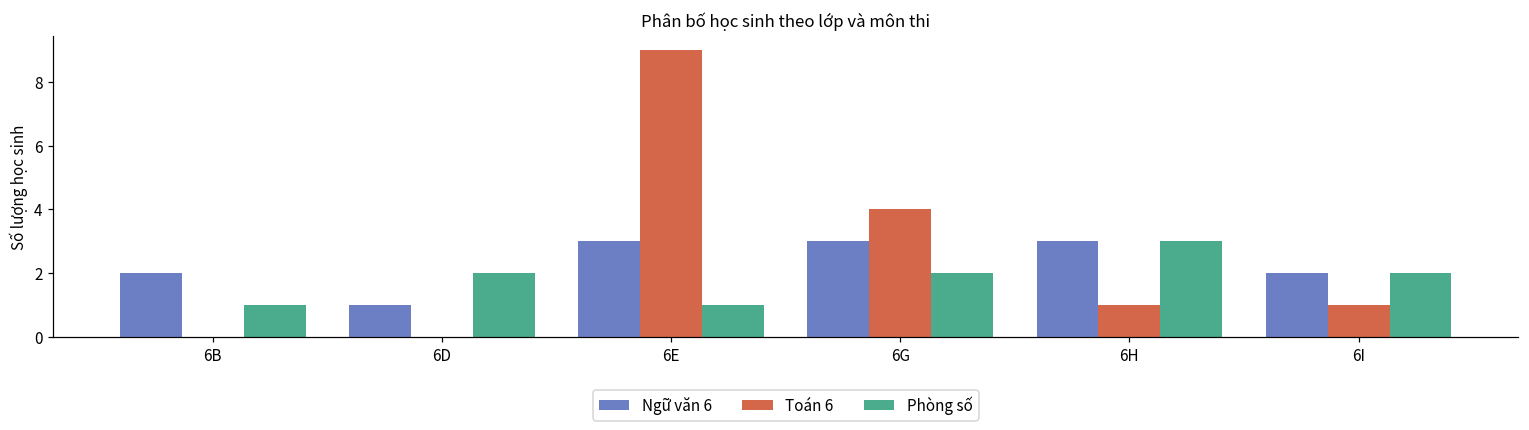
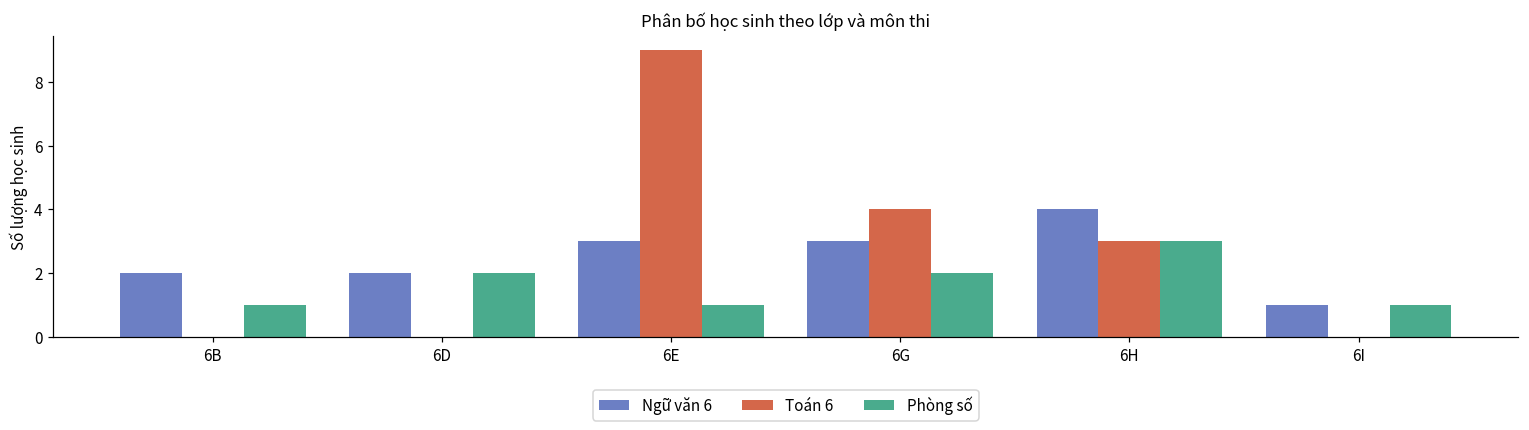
Ngữ văn 6, 6D: 1 -> 2
Ngữ văn 6, 6H: 3 -> 4
Toán 6, 6H: 1 -> 3
Ngữ văn 6, 6I: 2 -> 1
Toán 6, 6I: 1 -> 0
Phòng số, 6I: 2 -> 1
